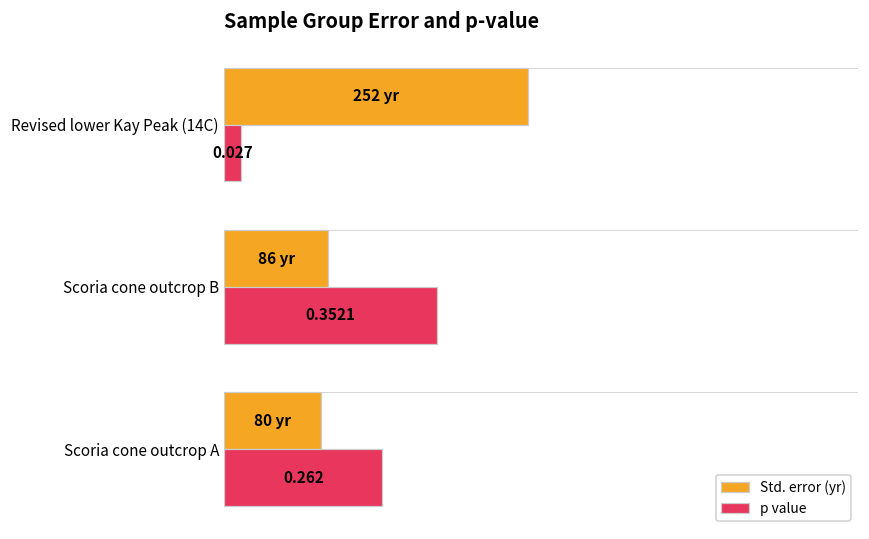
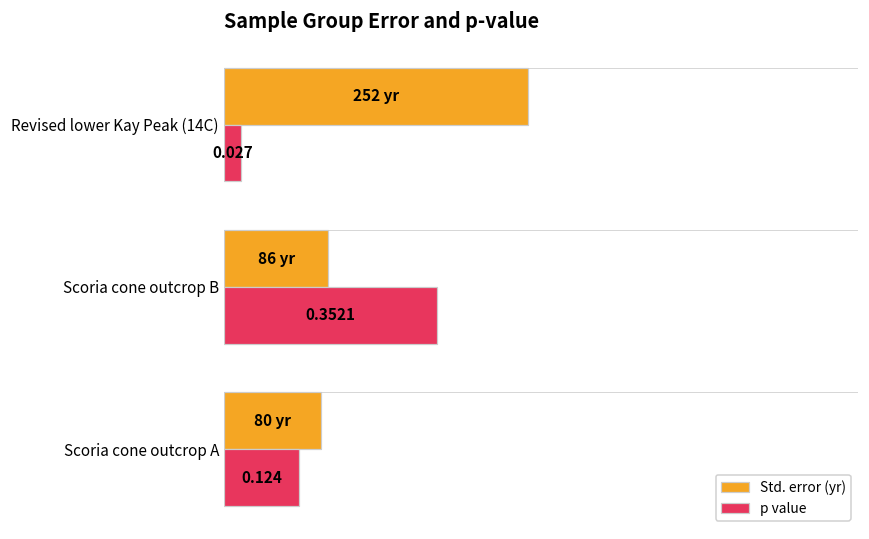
p value, Scoria cone outcrop A: 0.262 -> 0.124
